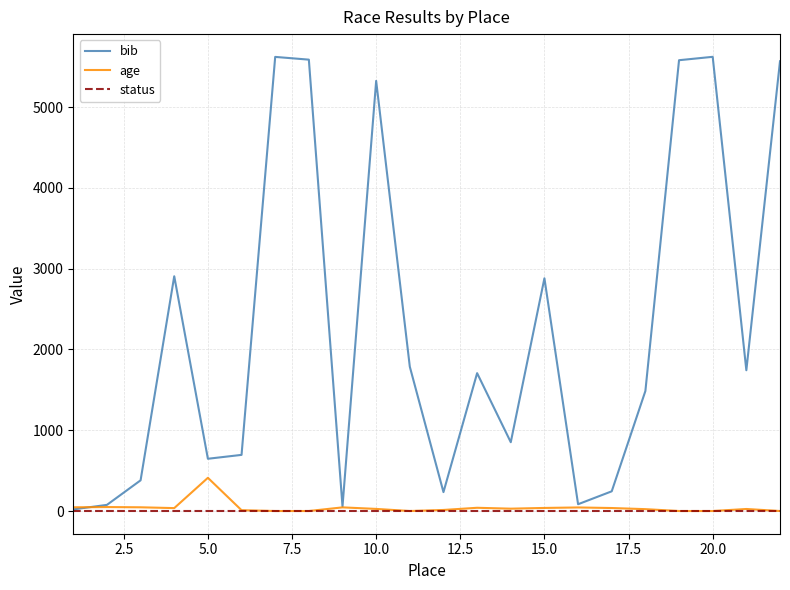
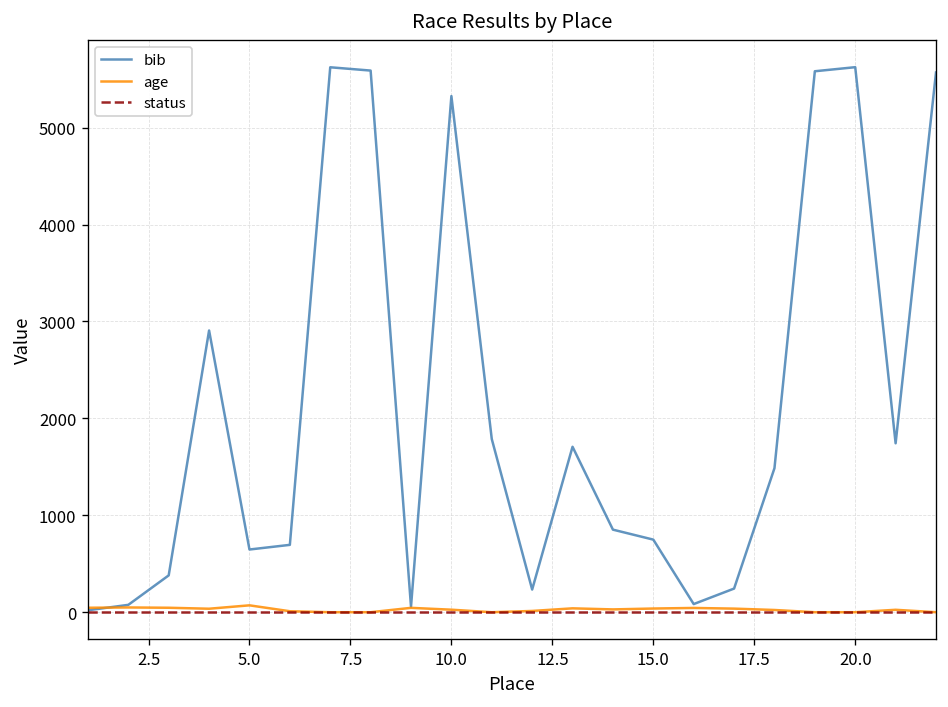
age, 5.0: 400 -> 100
bib, 15.0: 2900 -> 700
